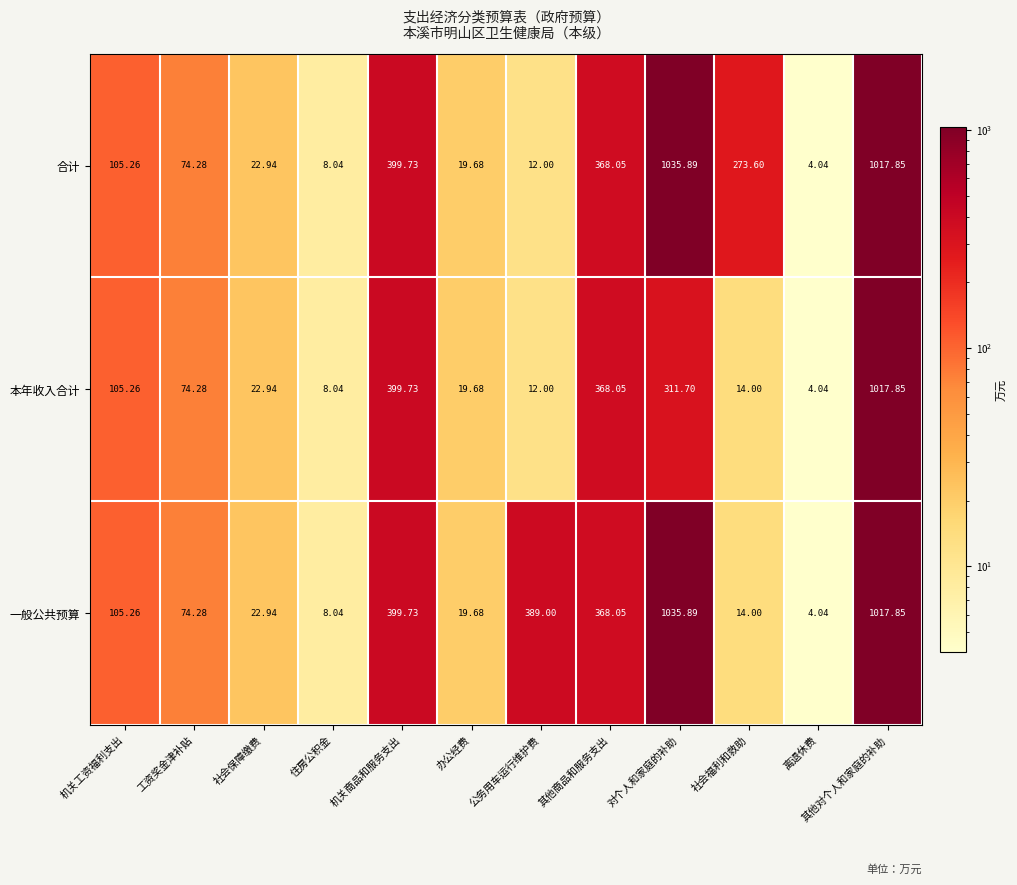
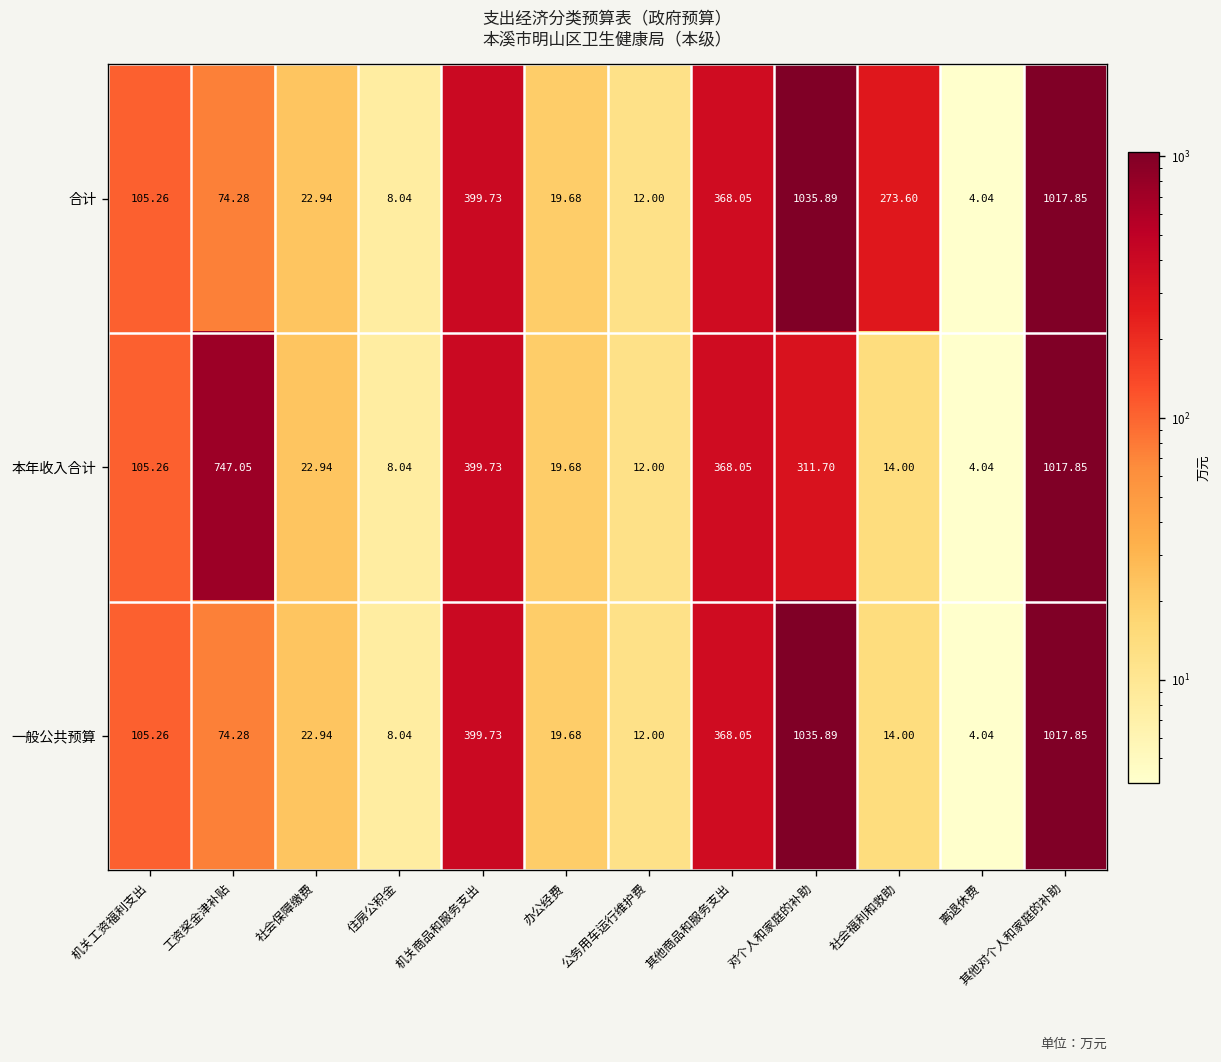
本年收入合计, 工资奖金津补贴: 74.28 -> 747.05
一般公共预算, 公务用车运行维护费: 389.00 -> 12.00
